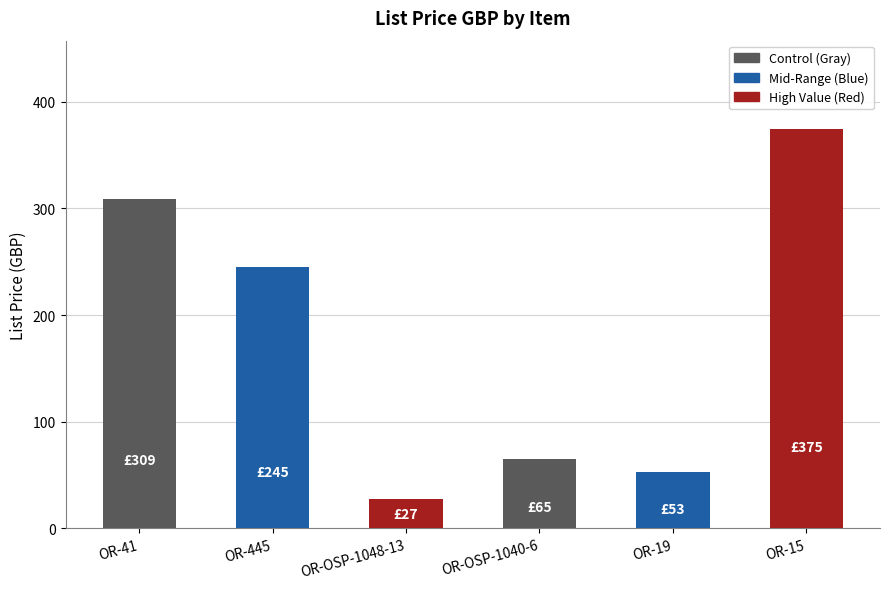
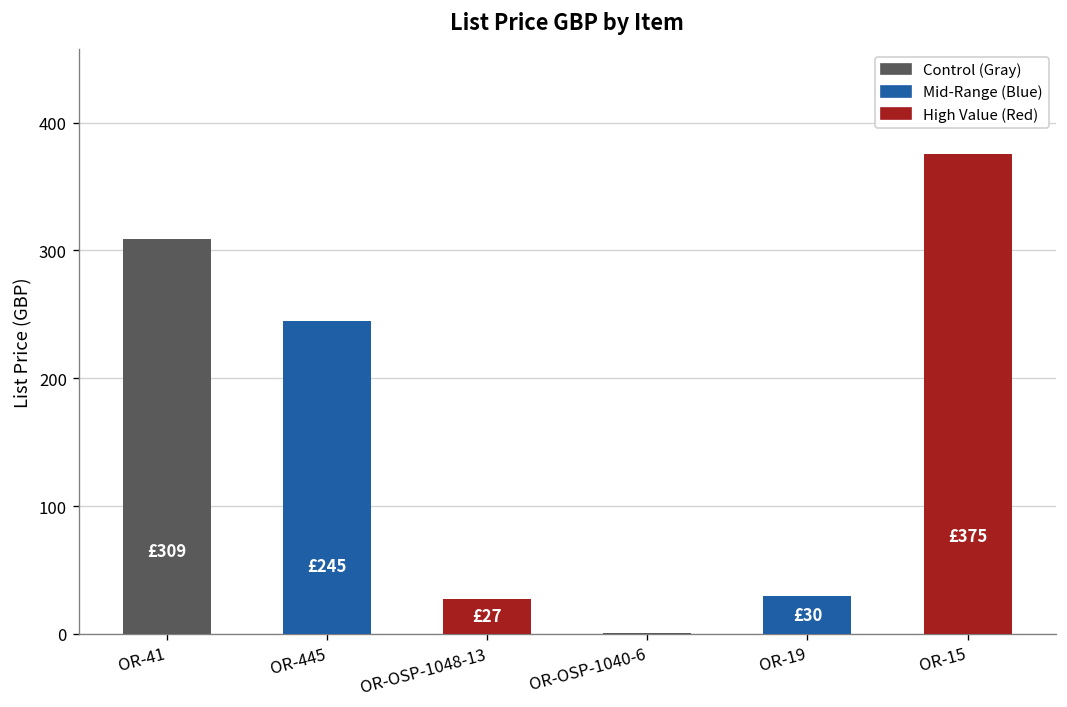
OR-OSP-1040-6: 65 -> 1
OR-19: £53 -> £30
